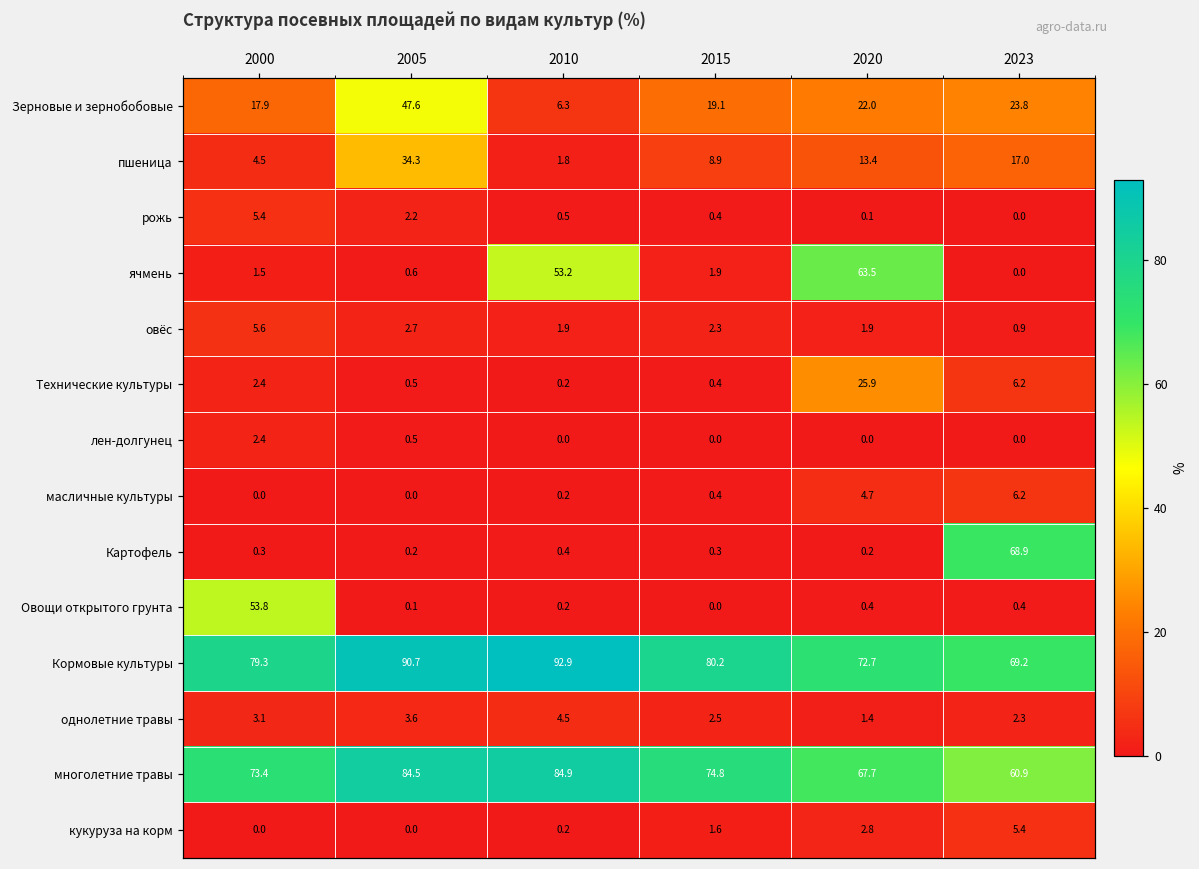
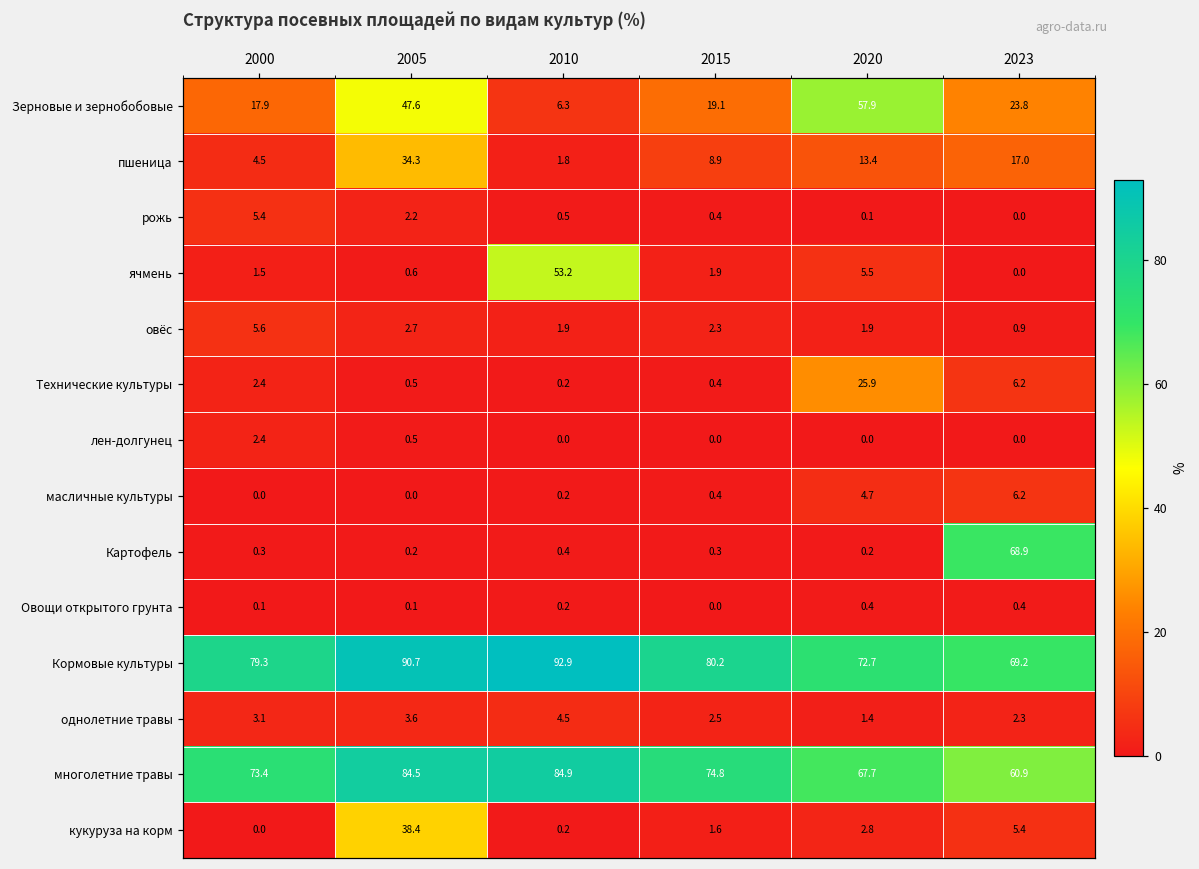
Зерновые и зернобобовые, 2020: 22.0 -> 57.9
ячмень, 2020: 63.5 -> 5.5
Овощи открытого грунта, 2000: 53.8 -> 0.1
кукуруза на корм, 2005: 0.0 -> 38.4
